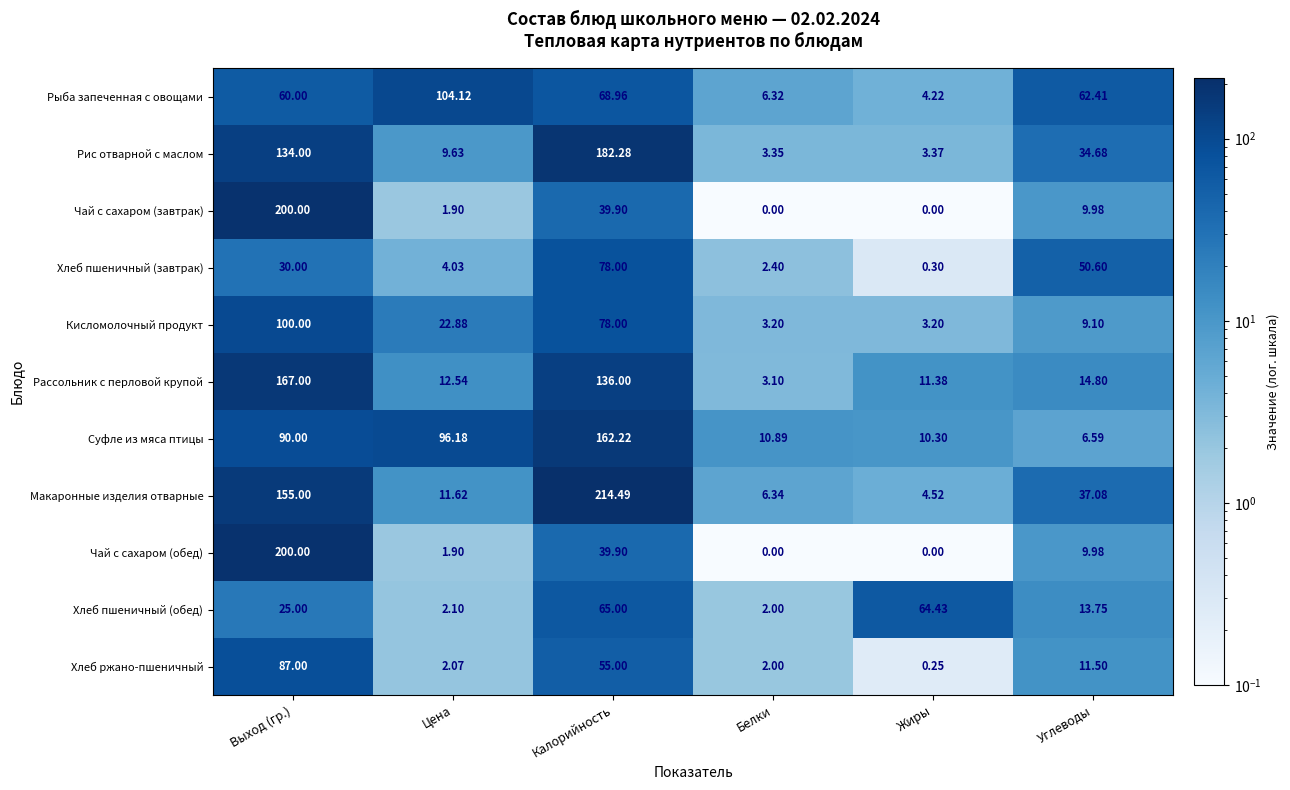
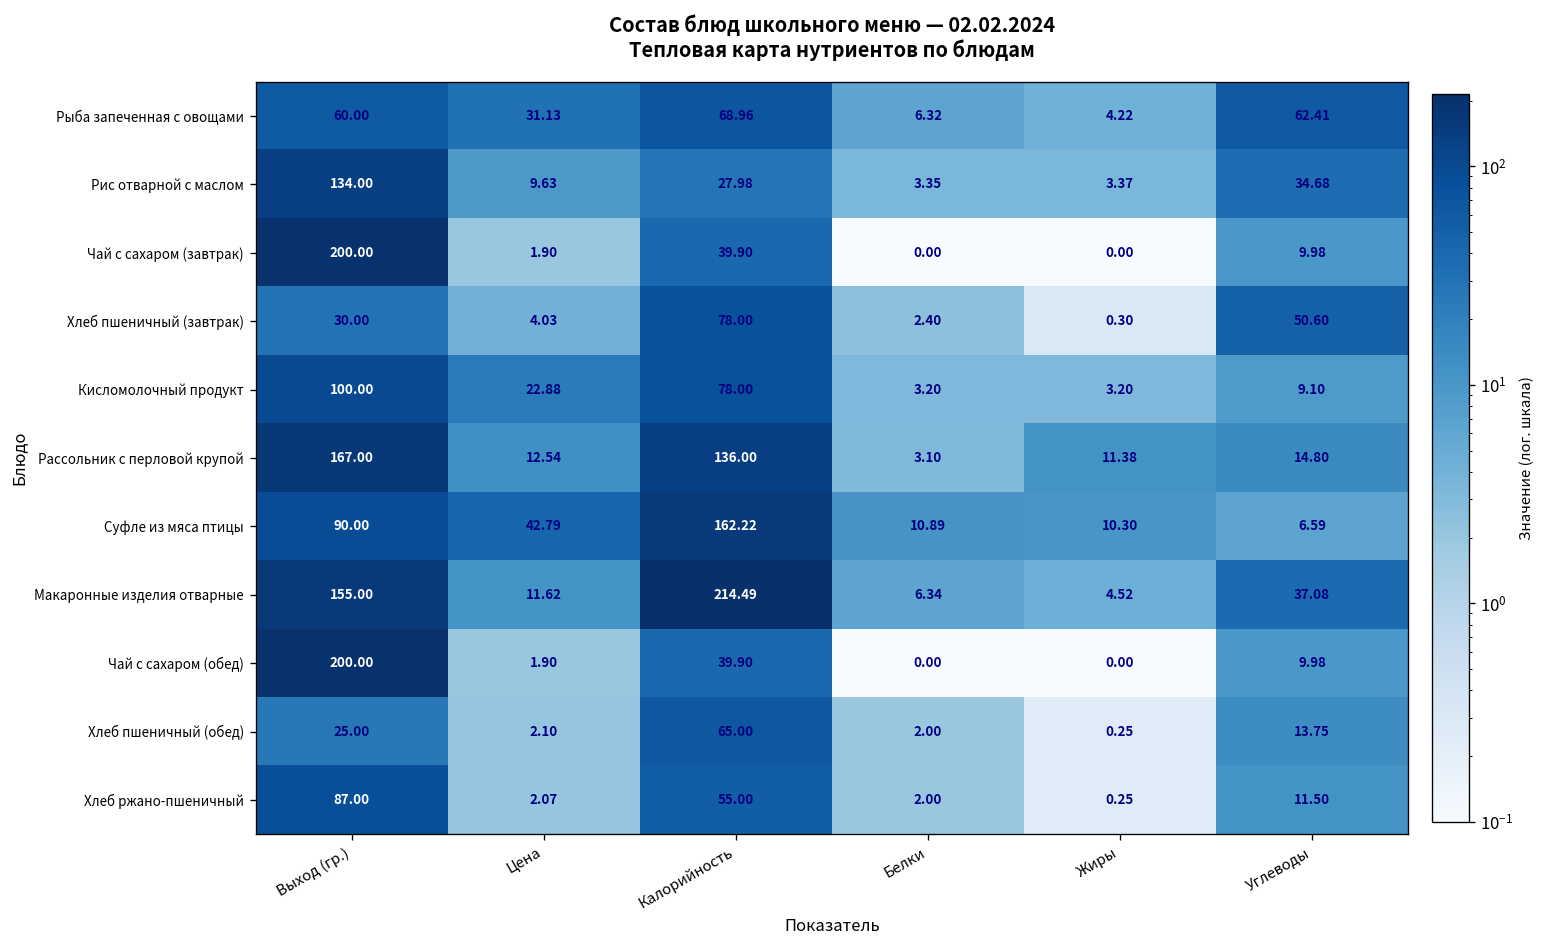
Рыба запеченная с овощами, Цена: 104.12 -> 31.13
Рис отварной с маслом, Калорийность: 182.28 -> 27.98
Суфле из мяса птицы, Цена: 96.18 -> 42.79
Хлеб пшеничный (обед), Жиры: 64.43 -> 0.25
